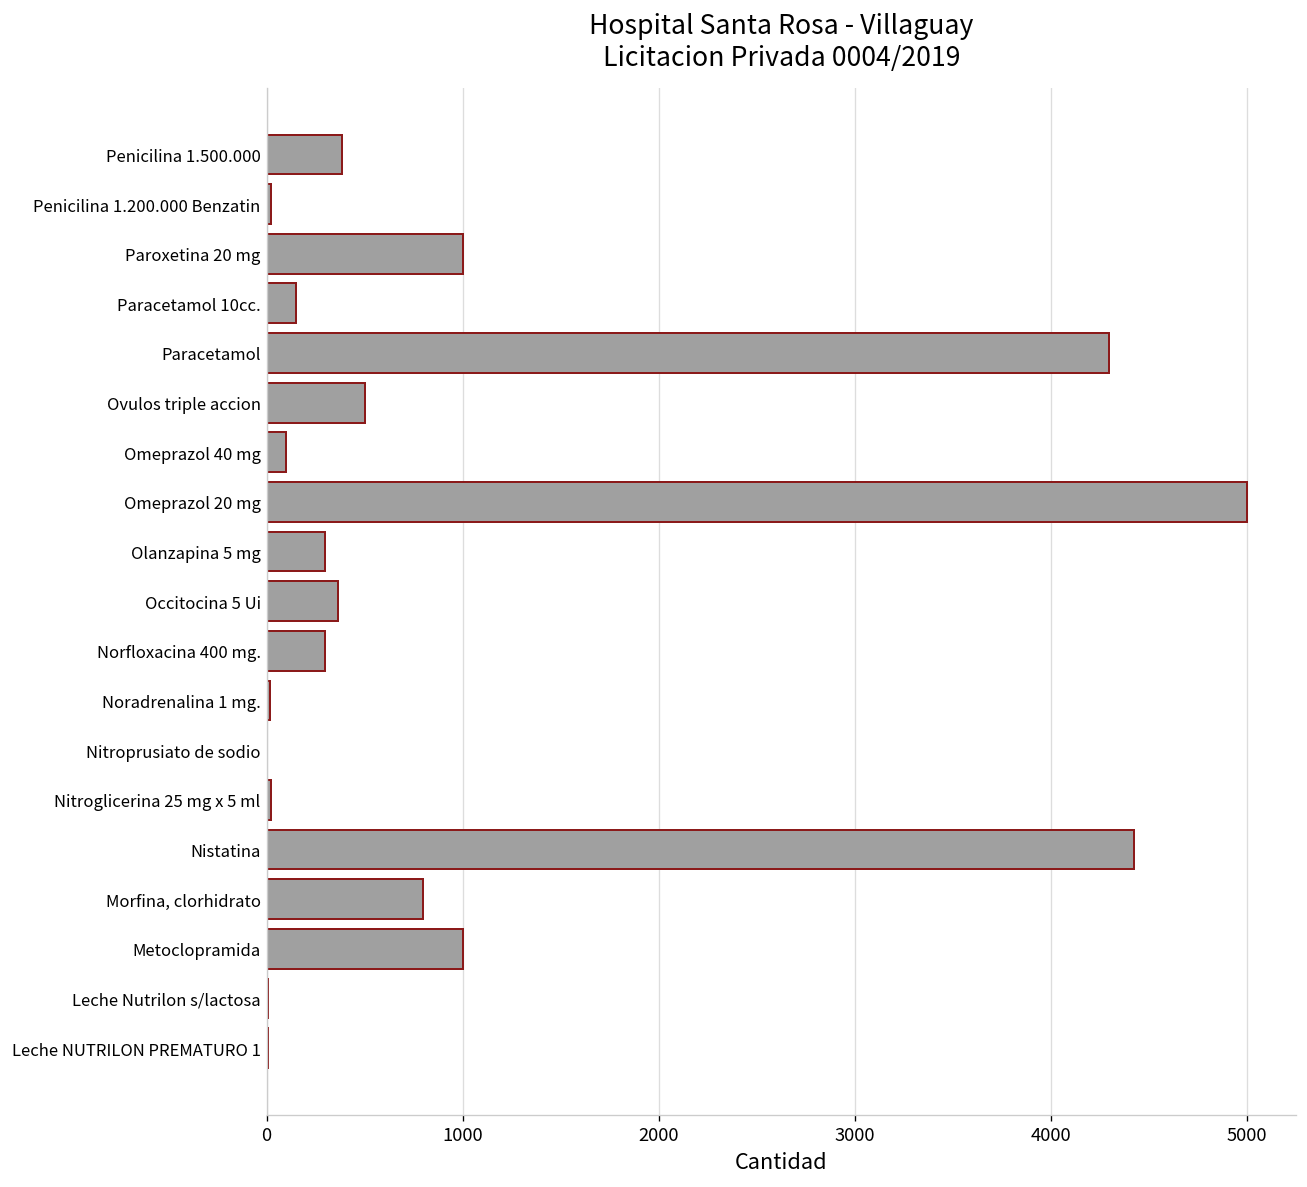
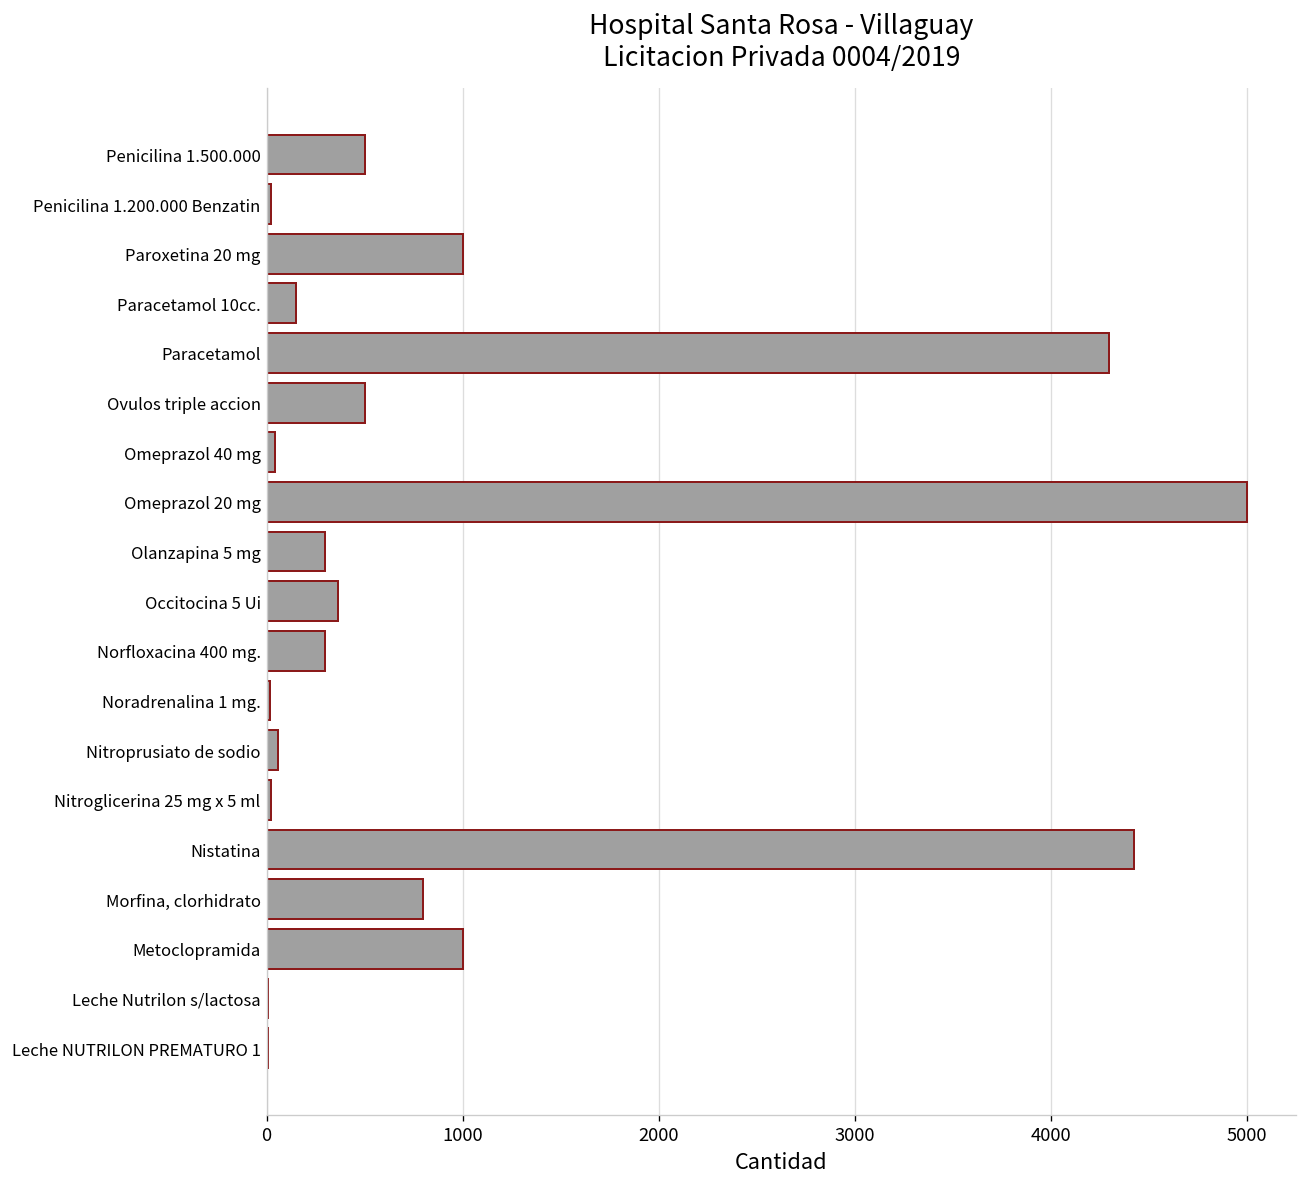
Penicilina 1.500.000: 390 -> 500
Omeprazol 40 mg: 100 -> 40
Nitroprusiato de sodio: 0 -> 60
